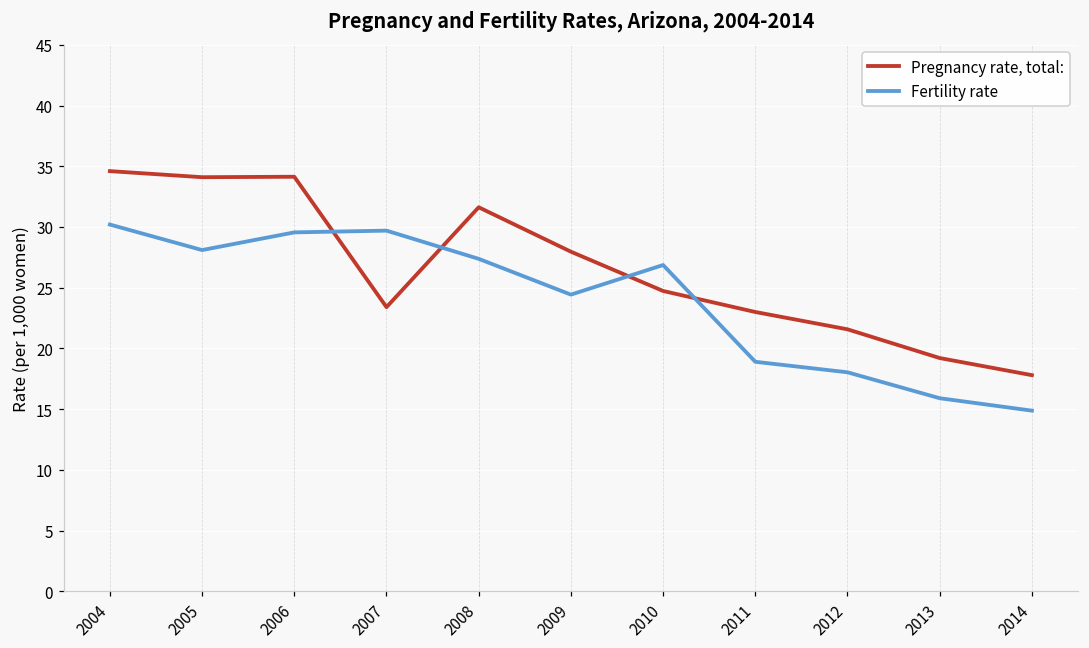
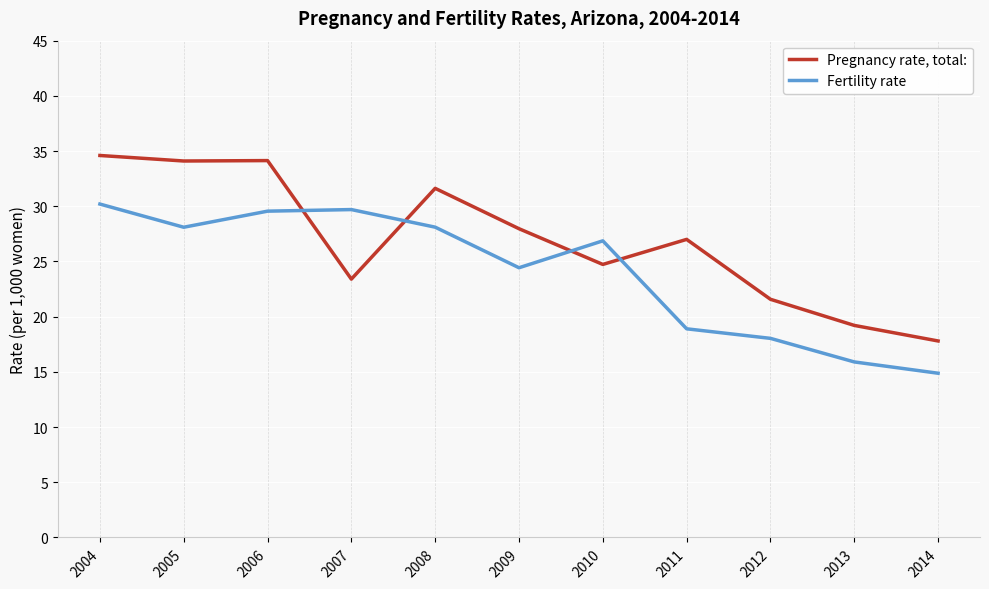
Fertility rate, 2008: 27.4 -> 28.1
Pregnancy rate, total:, 2011: 23 -> 27
